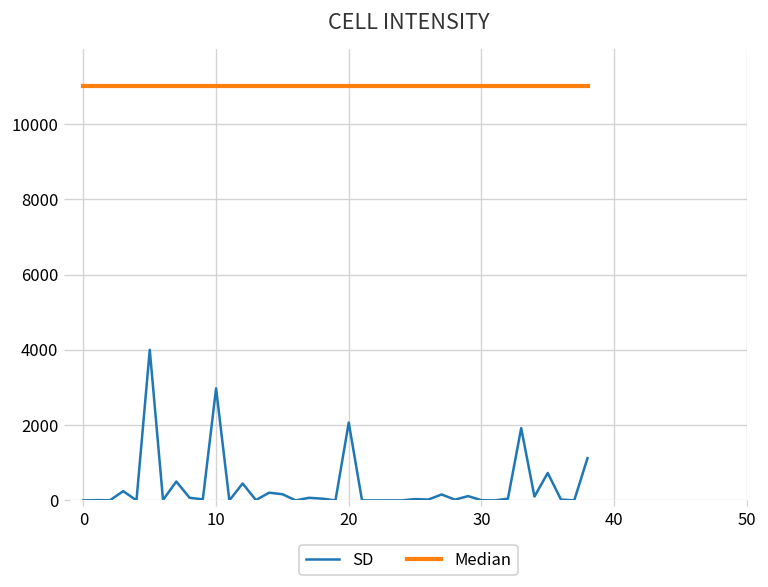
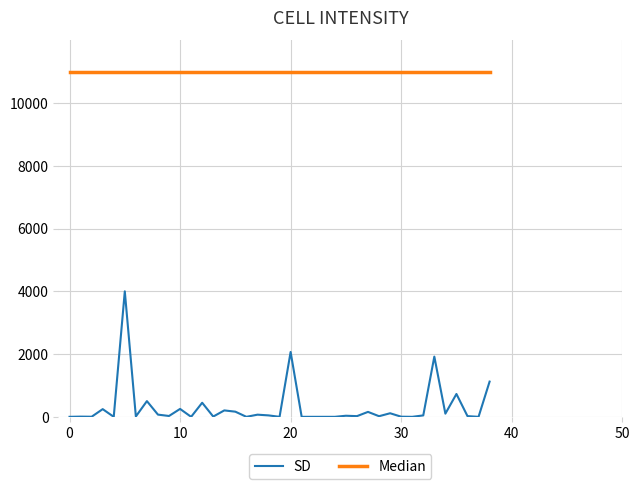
SD, 10: 3000 -> 300
